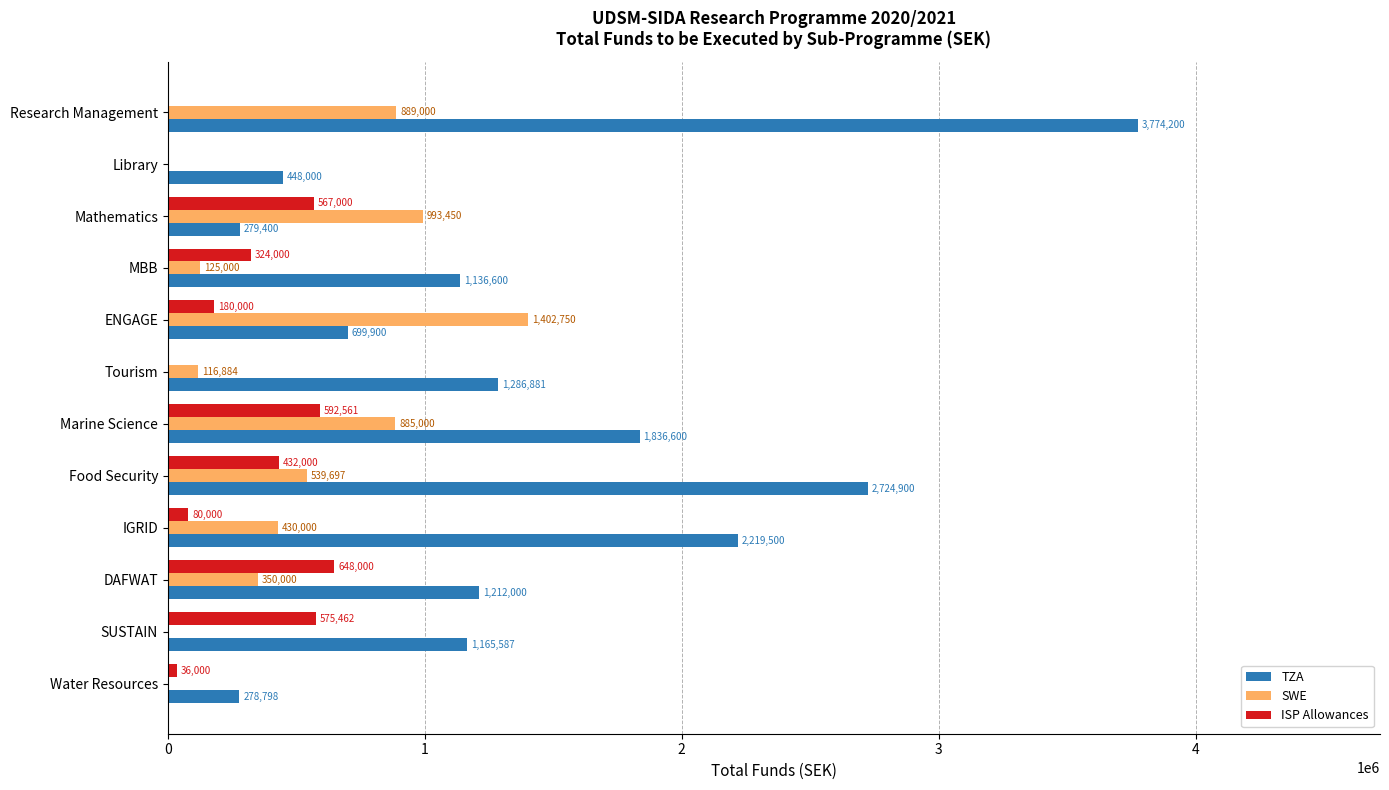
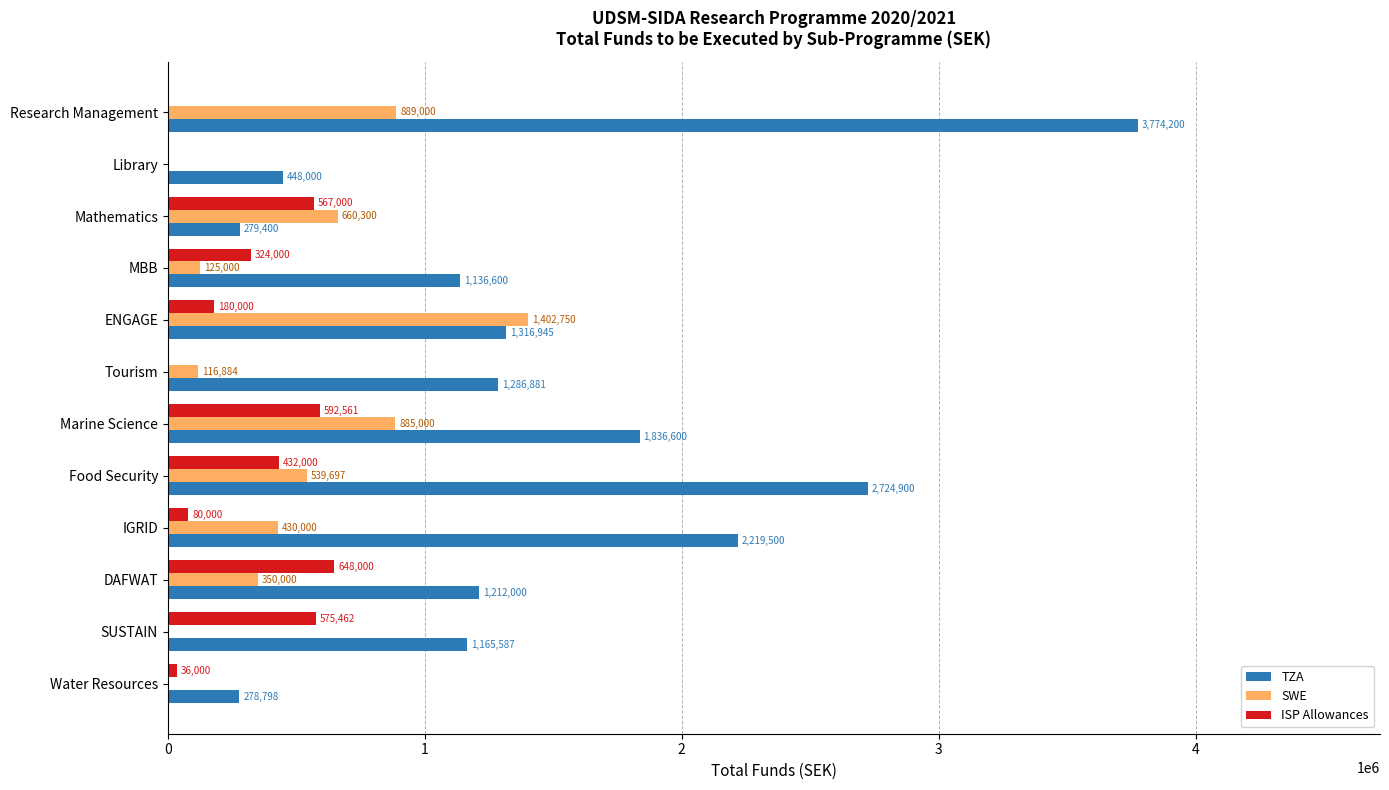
SWE, Mathematics: 993,450 -> 660,300
TZA, ENGAGE: 699,900 -> 1,316,945
